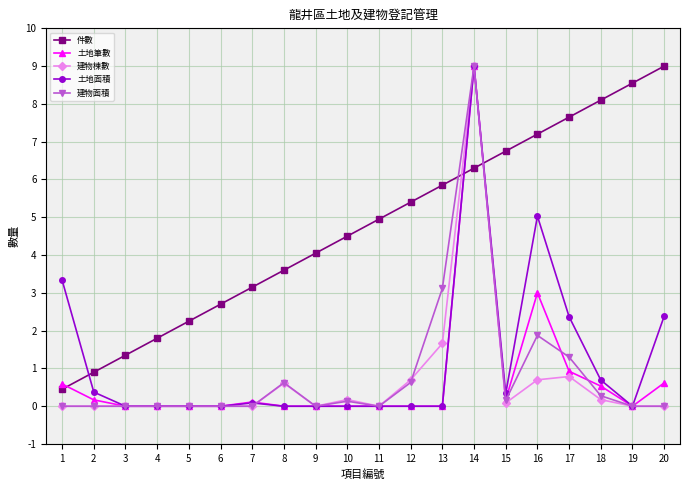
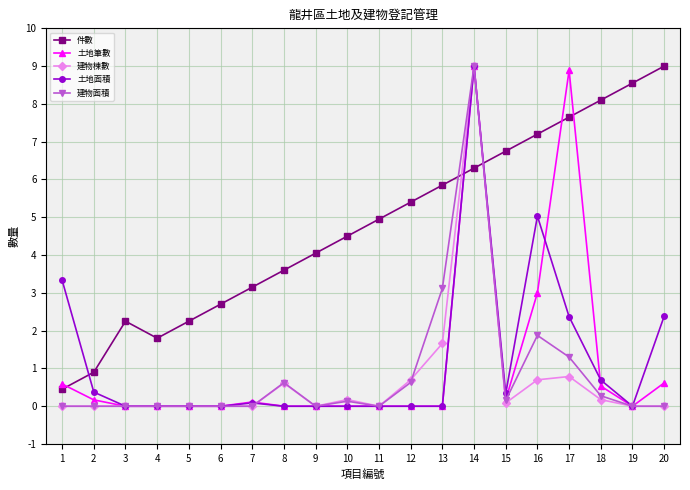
件數, 3: 1.3 -> 2.3
土地筆數, 17: 0.9 -> 8.9
